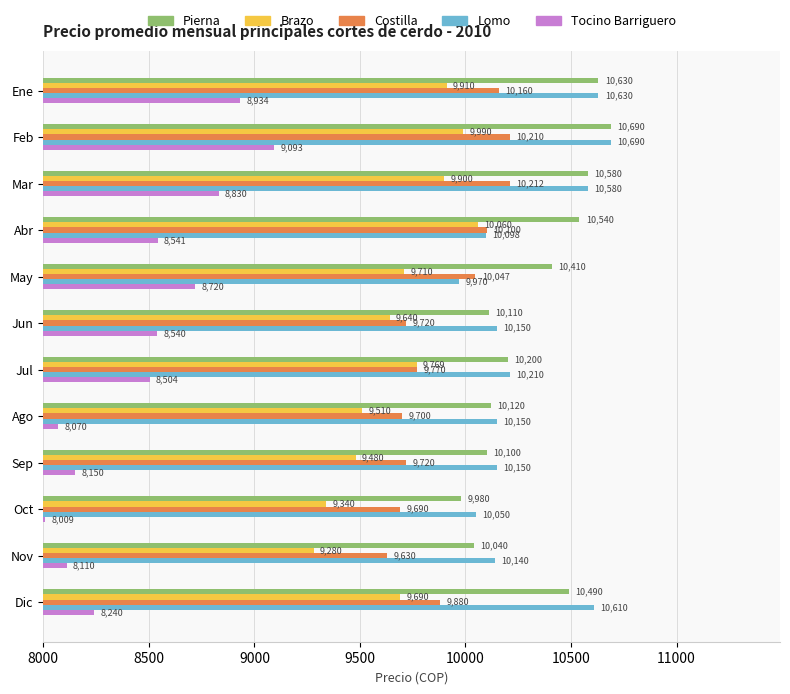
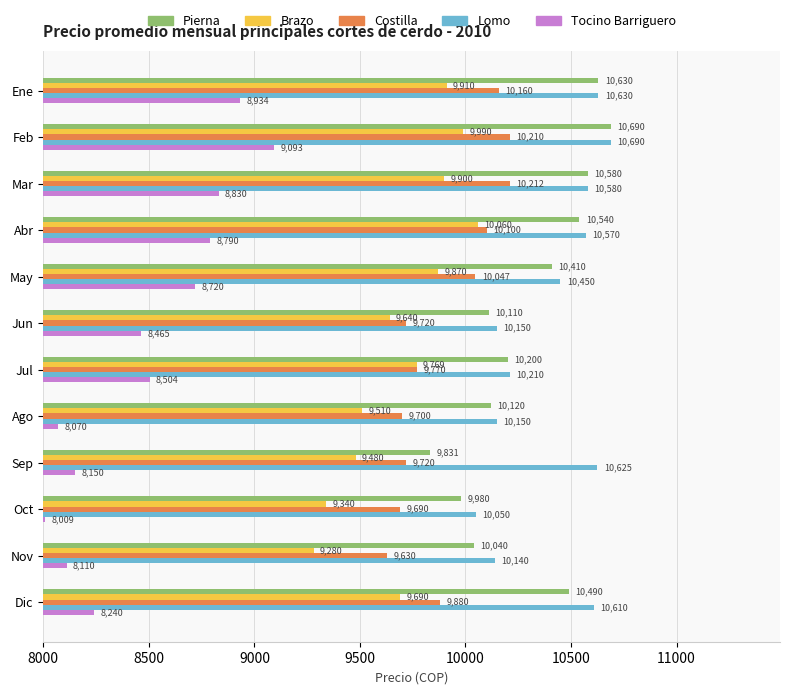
Lomo, Abr: 10,098 -> 10,570
Tocino Barriguero, Abr: 8,541 -> 8,790
Brazo, May: 9,710 -> 9,870
Lomo, May: 9,970 -> 10,450
Tocino Barriguero, Jun: 8,540 -> 8,465
Pierna, Sep: 10,100 -> 9,831
Lomo, Sep: 10,150 -> 10,625
